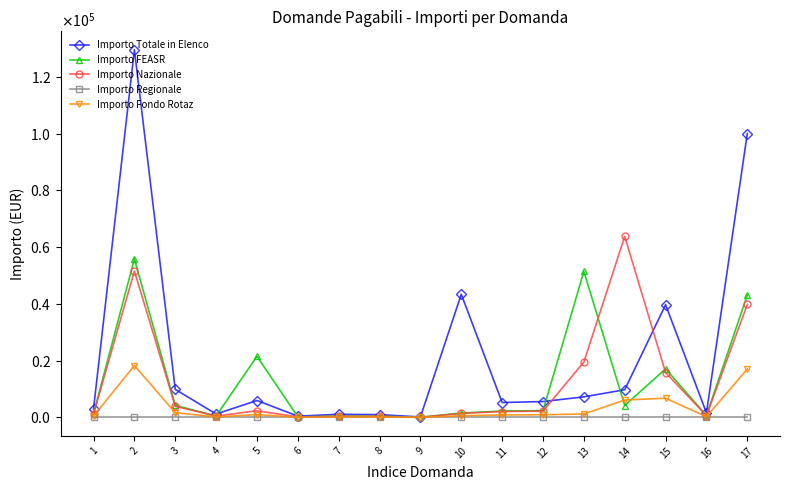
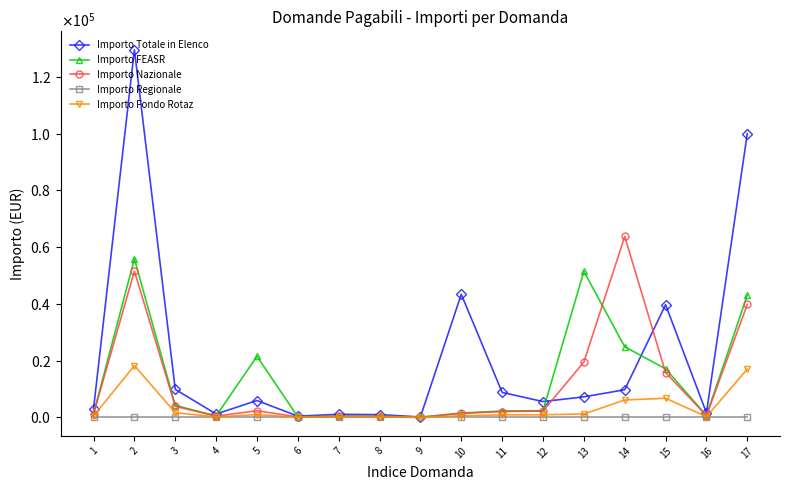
Importo Totale in Elenco, 11: 5000 -> 9000
Importo FEASR, 14: 4000 -> 25000
